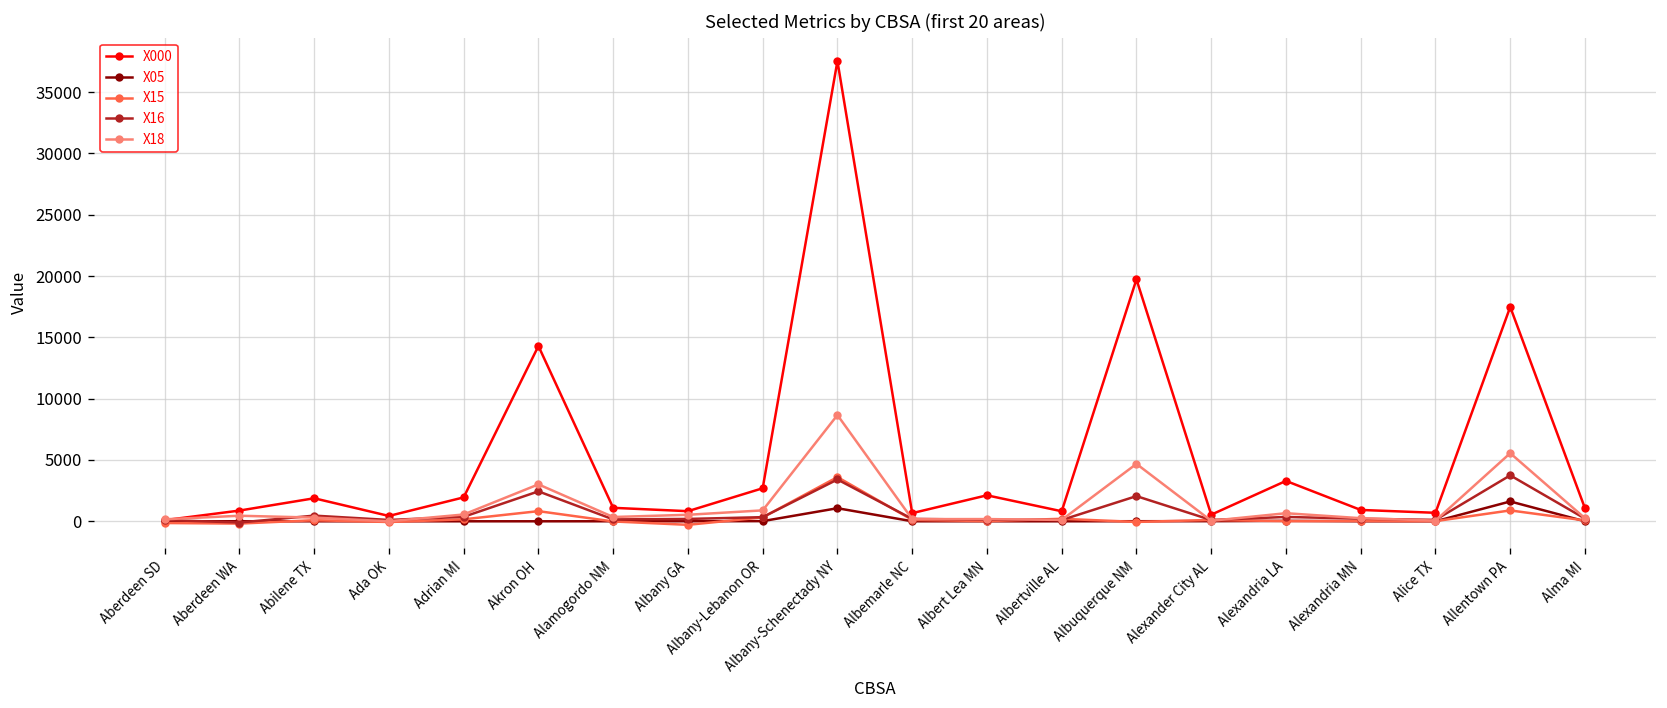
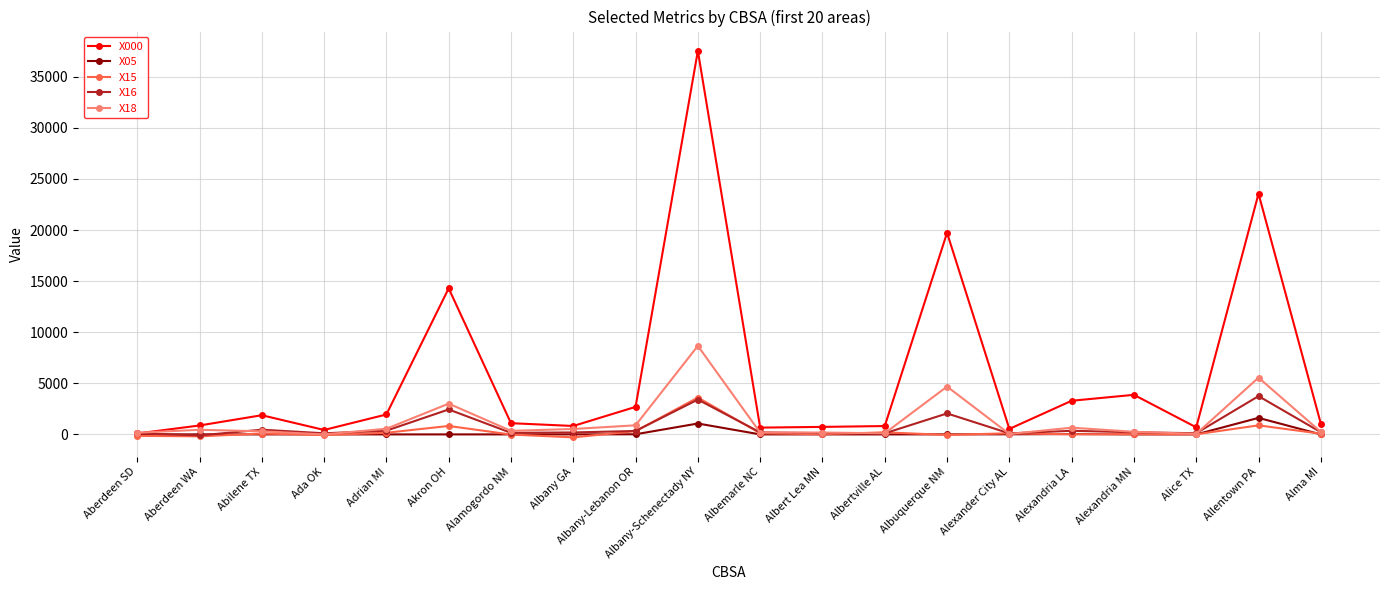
X000, Albert Lea MN: 2100 -> 700
X000, Alexandria MN: 900 -> 3900
X000, Allentown PA: 17500 -> 23600
